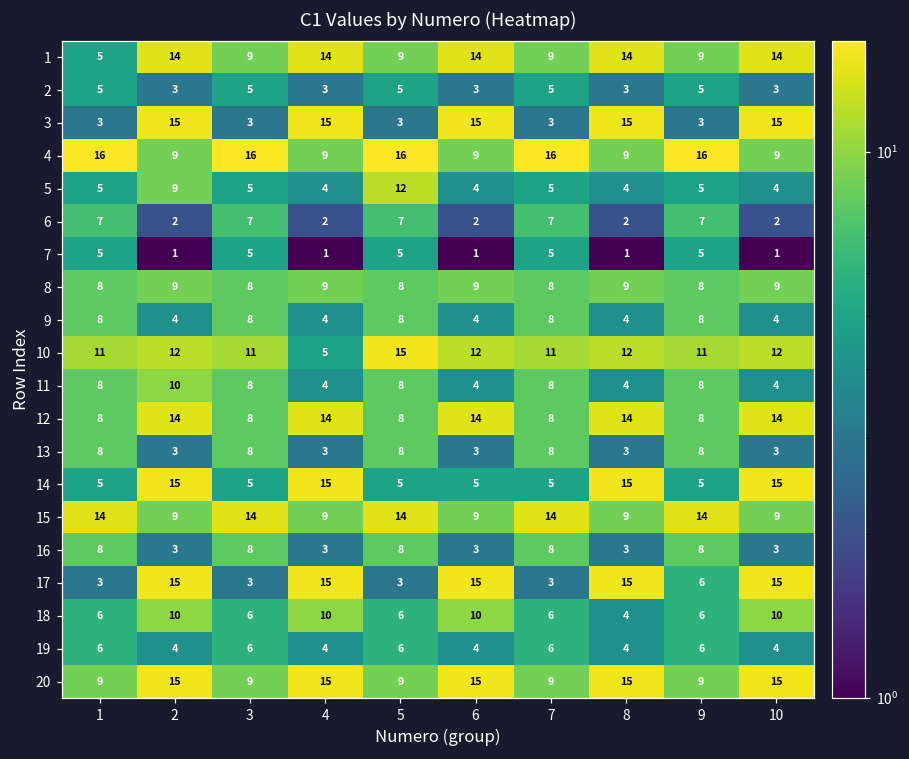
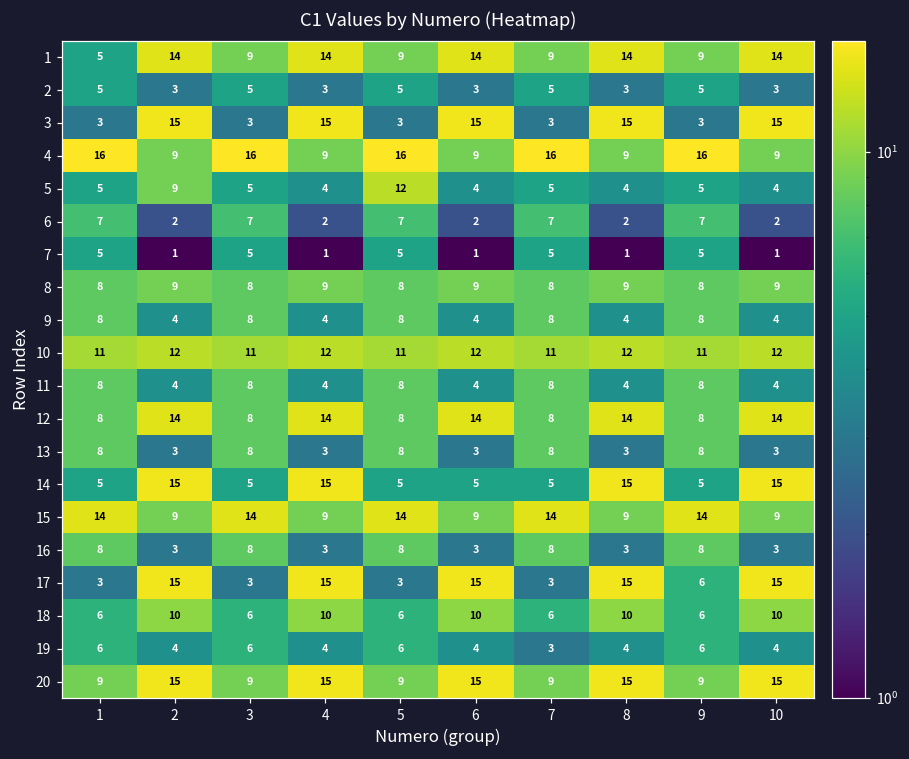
10, 4: 5 -> 12
10, 5: 15 -> 11
11, 2: 10 -> 4
18, 8: 4 -> 10
19, 7: 6 -> 3
